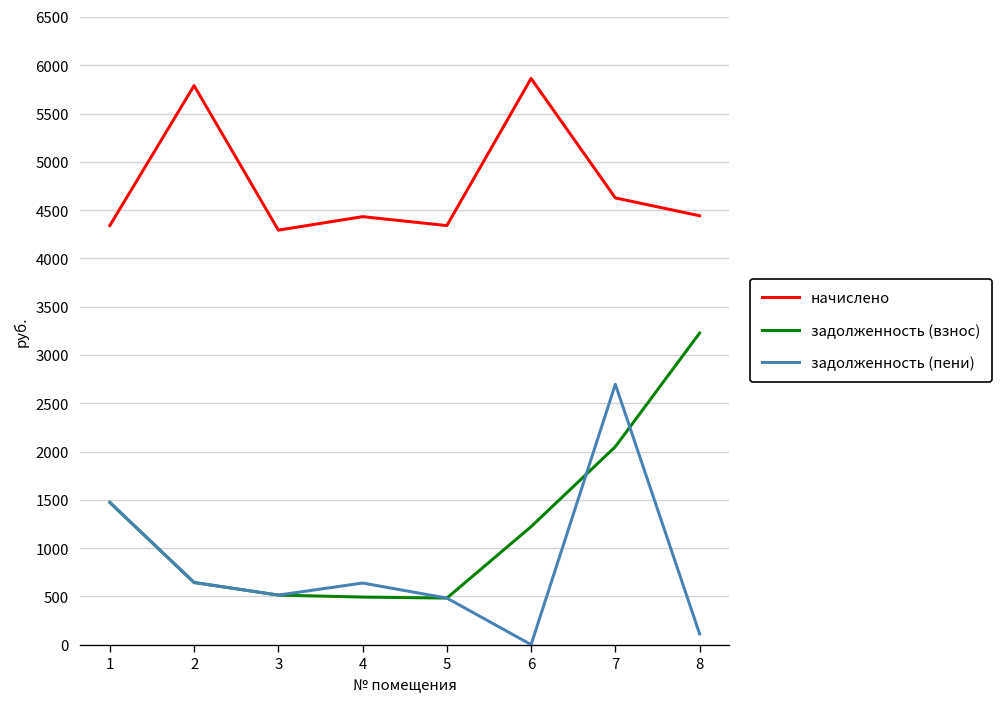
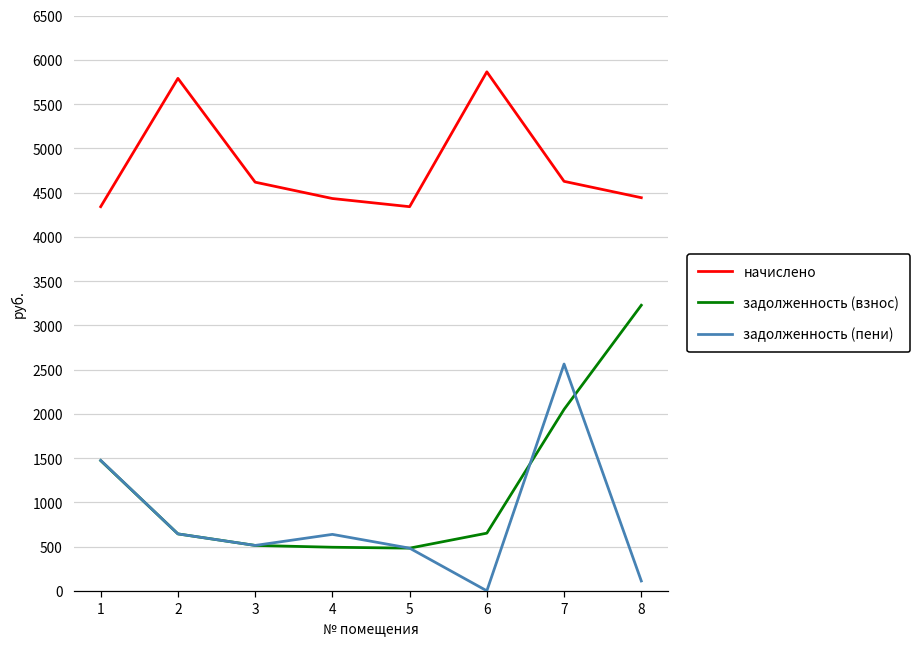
начислено, 3: 4300 -> 4600
задолженность (взнос), 6: 1200 -> 700
задолженность (пени), 7: 2700 -> 2600
